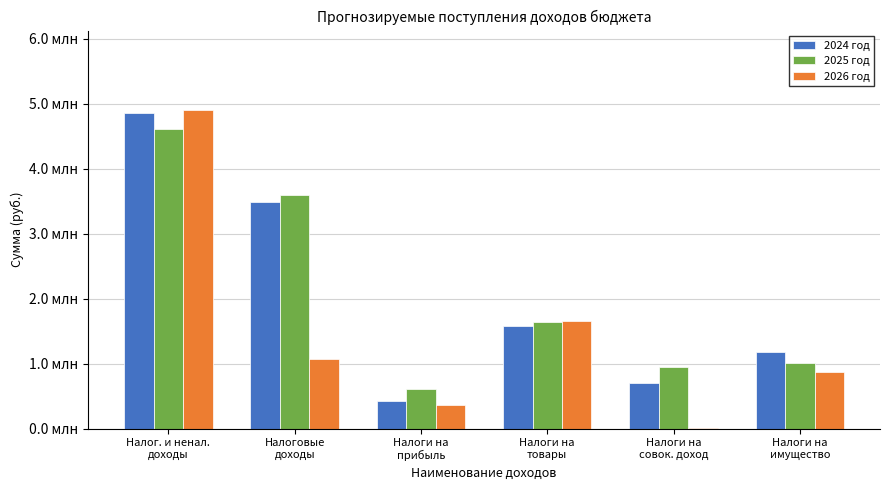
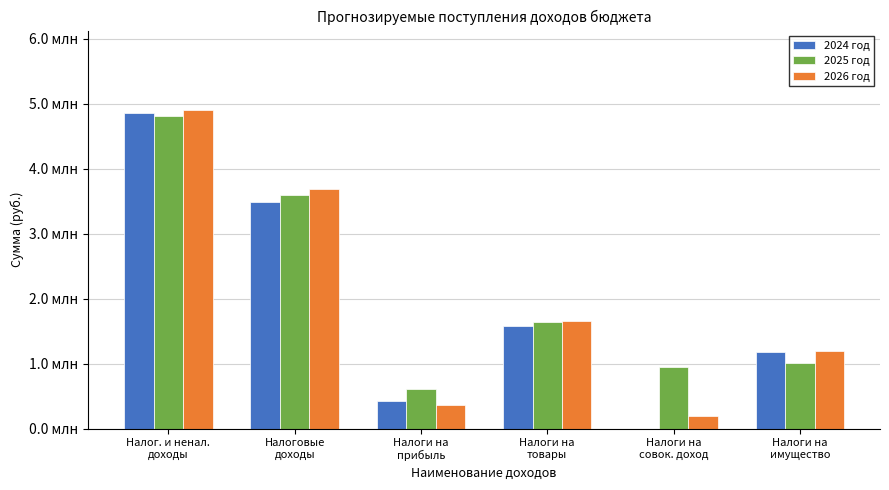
2025 год, Налог. и ненал. доходы: 4.6 млн -> 4.8 млн
2026 год, Налоговые доходы: 1.1 млн -> 3.7 млн
2024 год, Налоги на совок. доход: 0.7 млн -> 0.0 млн
2026 год, Налоги на совок. доход: 0.0 млн -> 0.2 млн
2026 год, Налоги на имущество: 0.9 млн -> 1.2 млн
